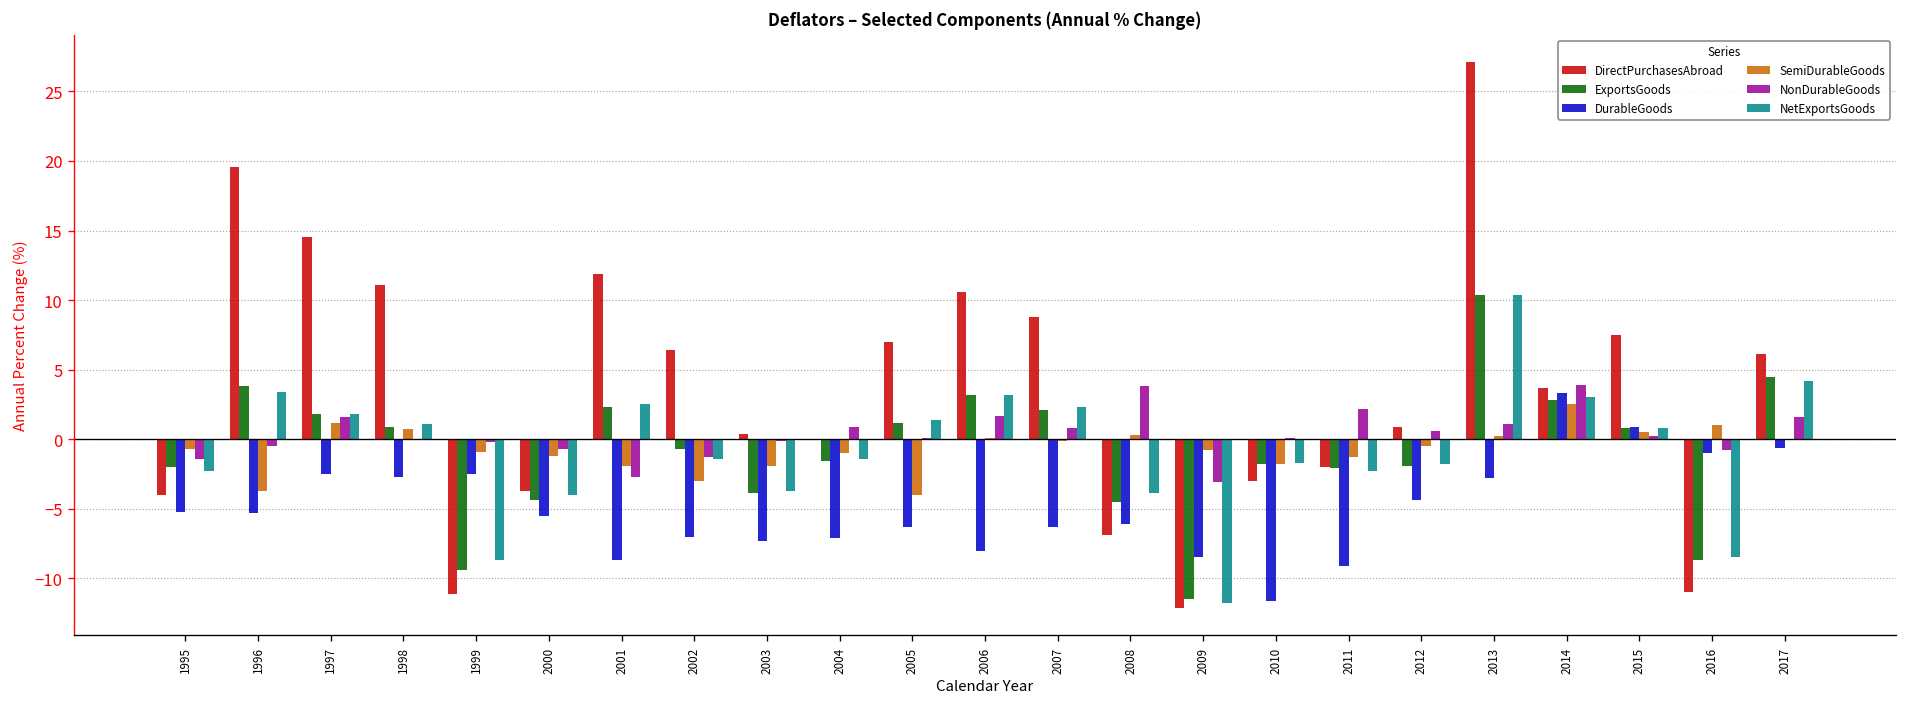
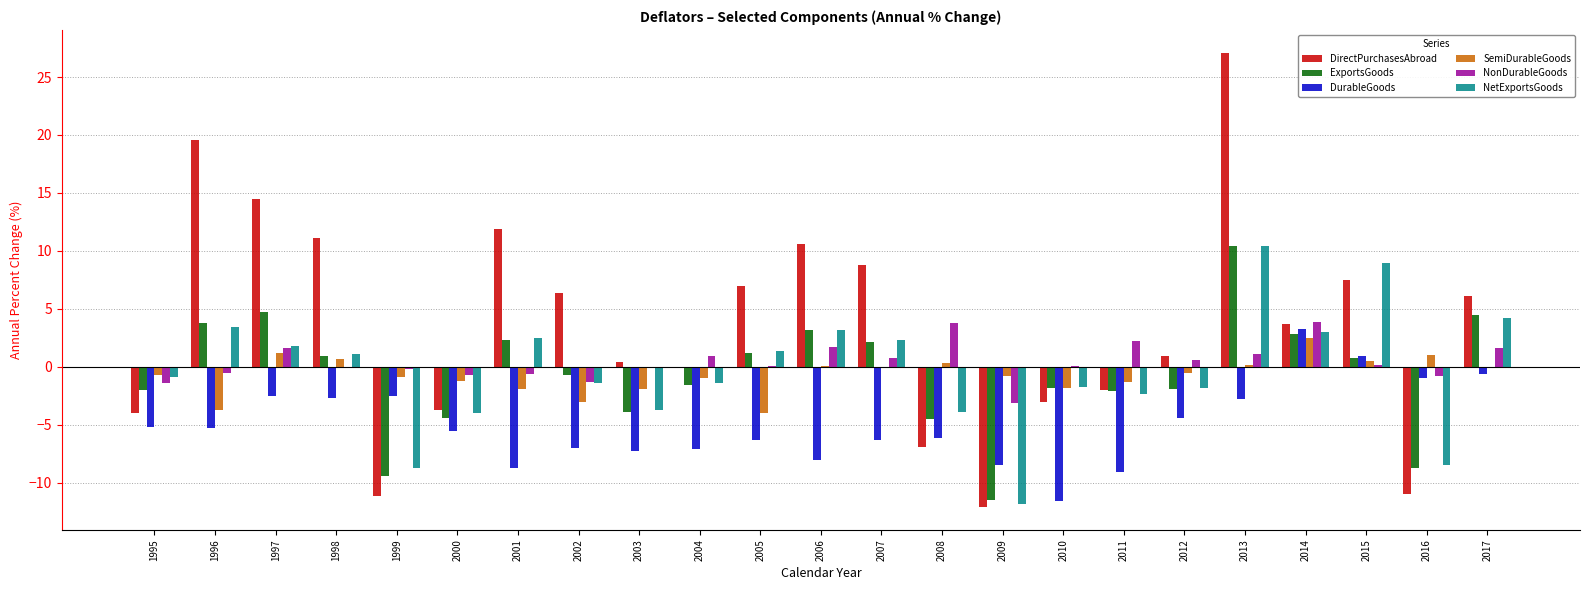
NetExportsGoods, 1995: -2.3 -> -0.9
ExportsGoods, 1997: 1.8 -> 4.7
NonDurableGoods, 2001: -2.7 -> -0.6
NetExportsGoods, 2015: 0.8 -> 9.0
